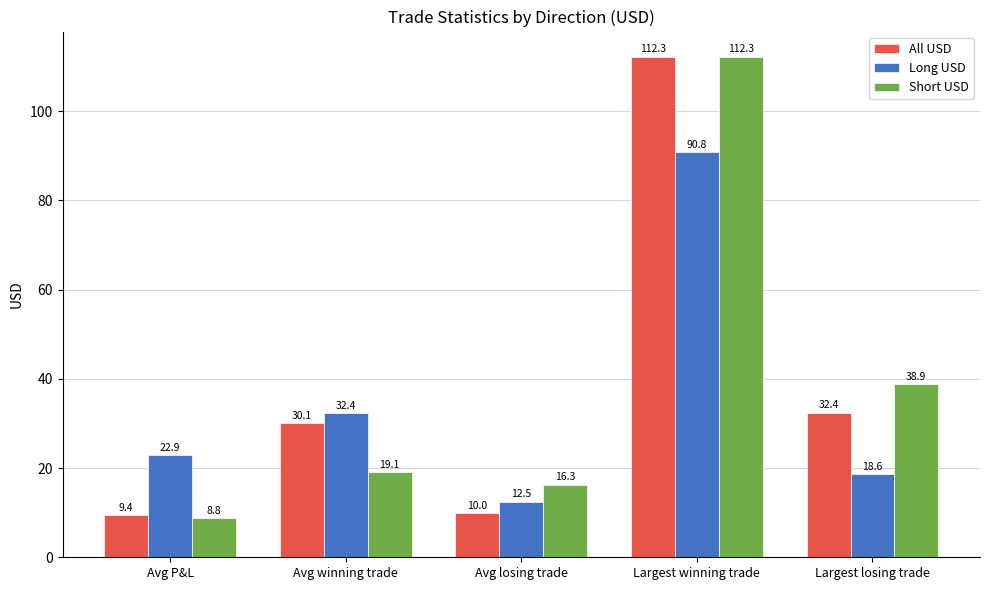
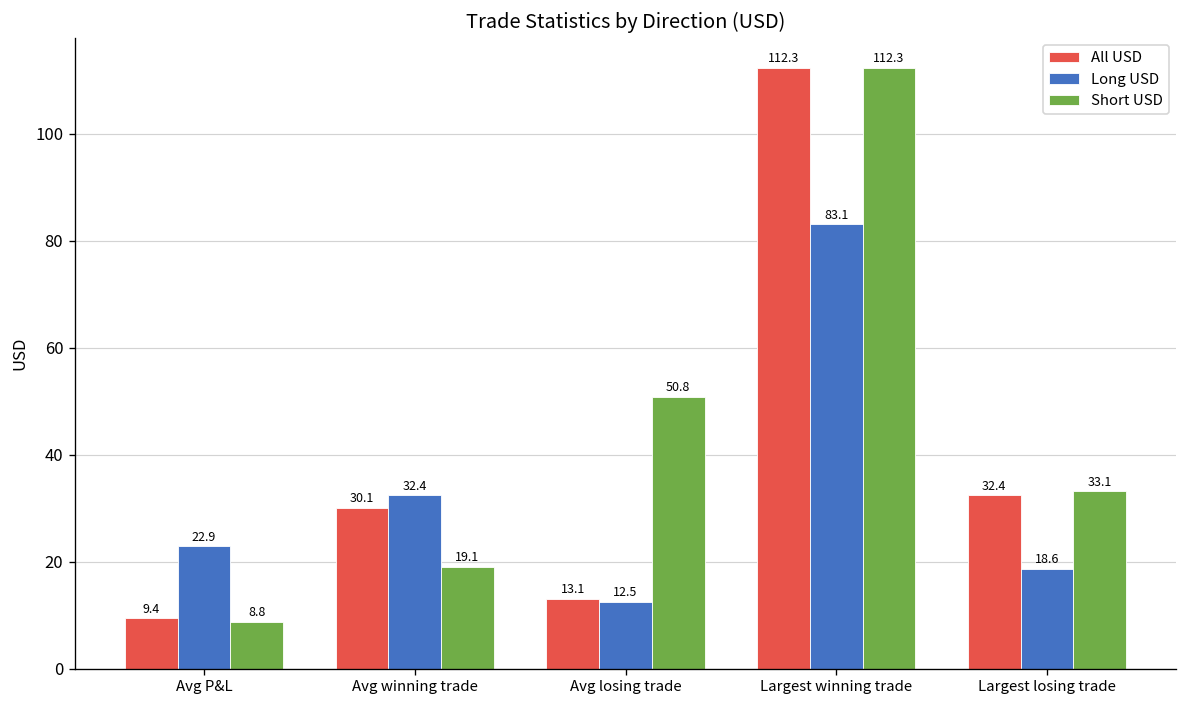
All USD, Avg losing trade: 10.0 -> 13.1
Short USD, Avg losing trade: 16.3 -> 50.8
Long USD, Largest winning trade: 90.8 -> 83.1
Short USD, Largest losing trade: 38.9 -> 33.1
